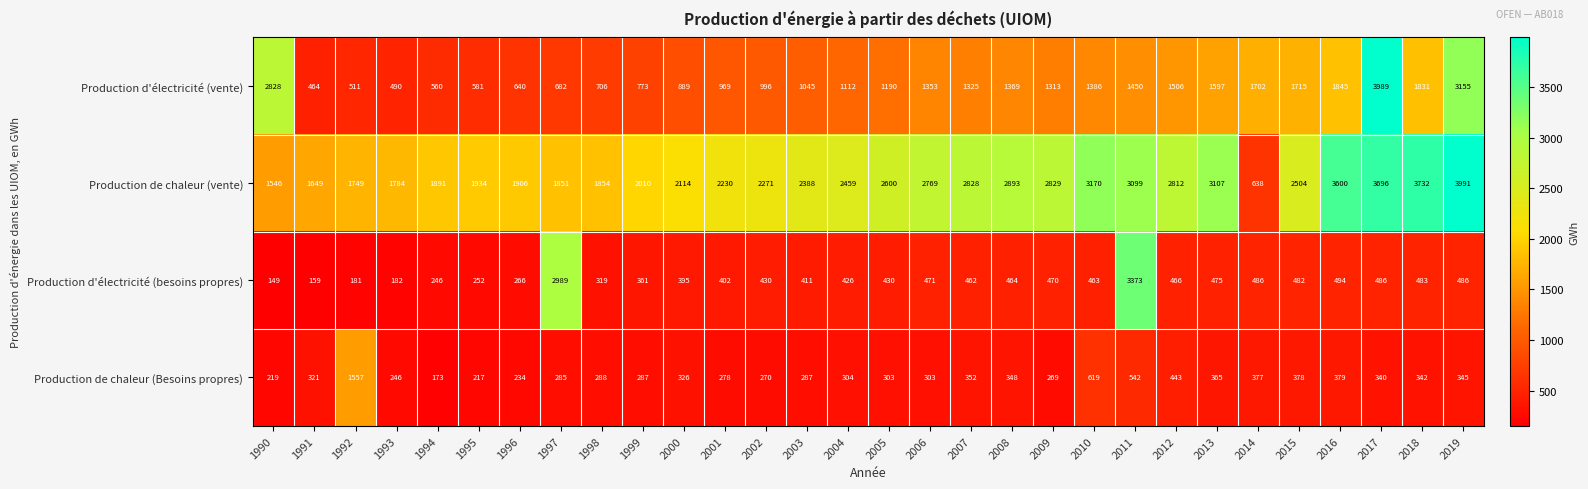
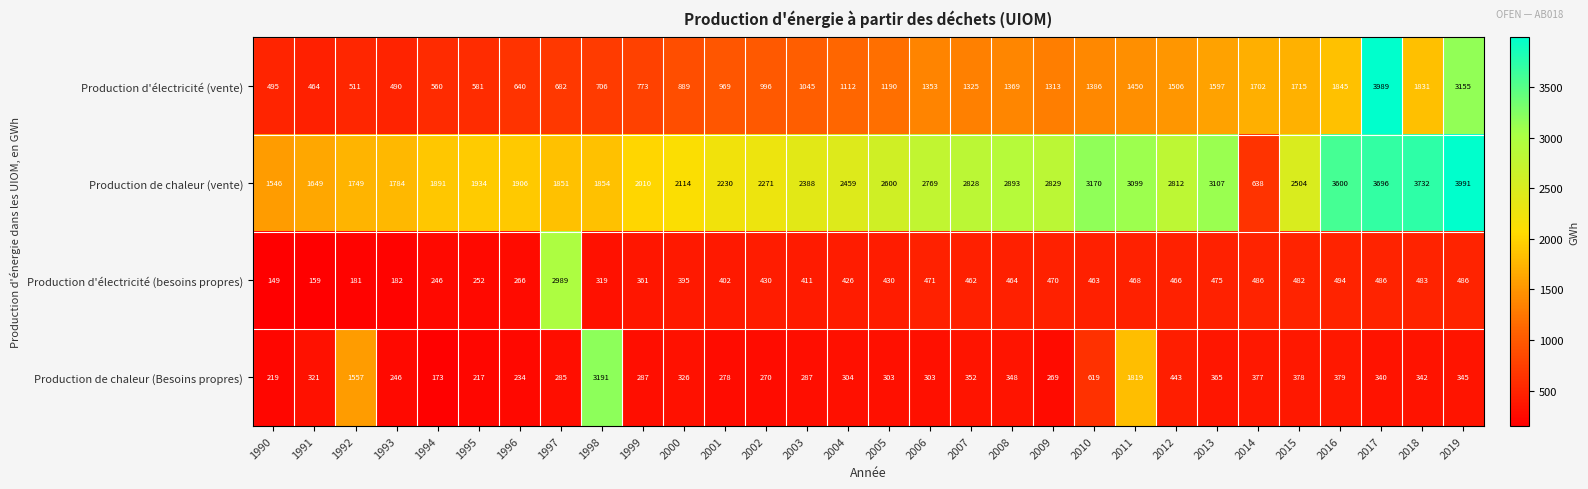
Production d'électricité (vente), 1990: 2828 -> 495
Production d'électricité (besoins propres), 2011: 3373 -> 468
Production de chaleur (Besoins propres), 1998: 288 -> 3191
Production de chaleur (Besoins propres), 2011: 542 -> 1819
